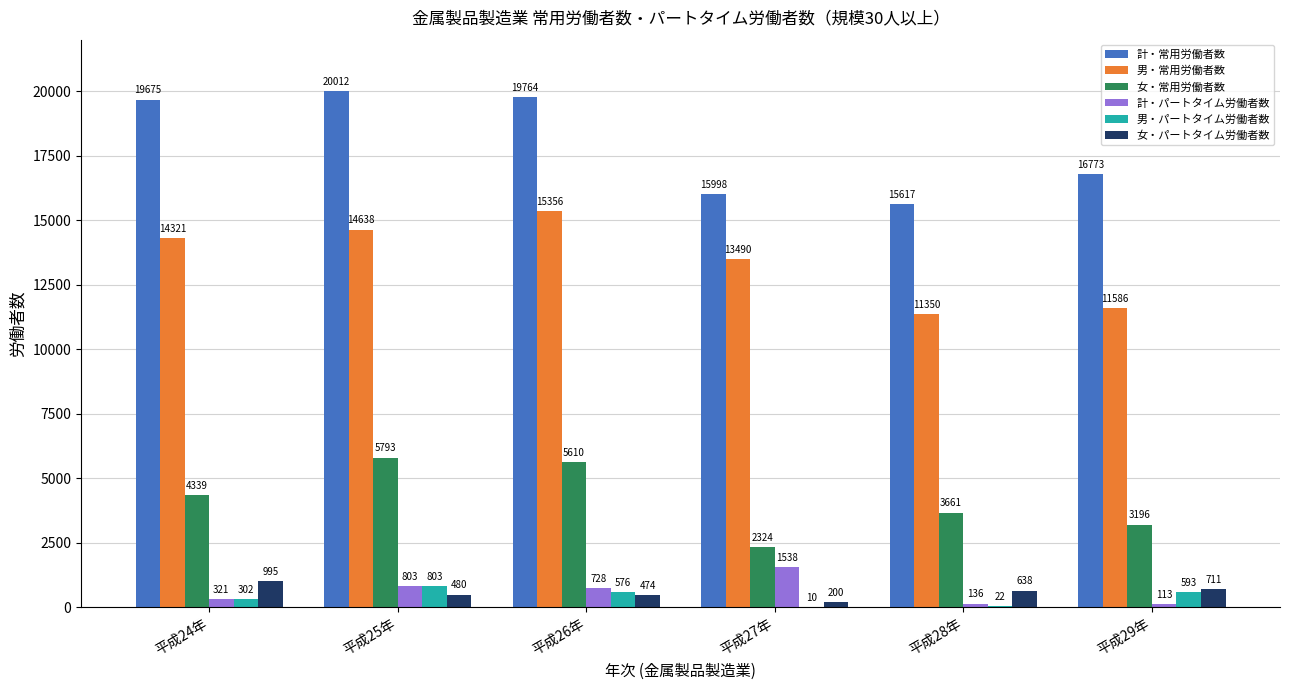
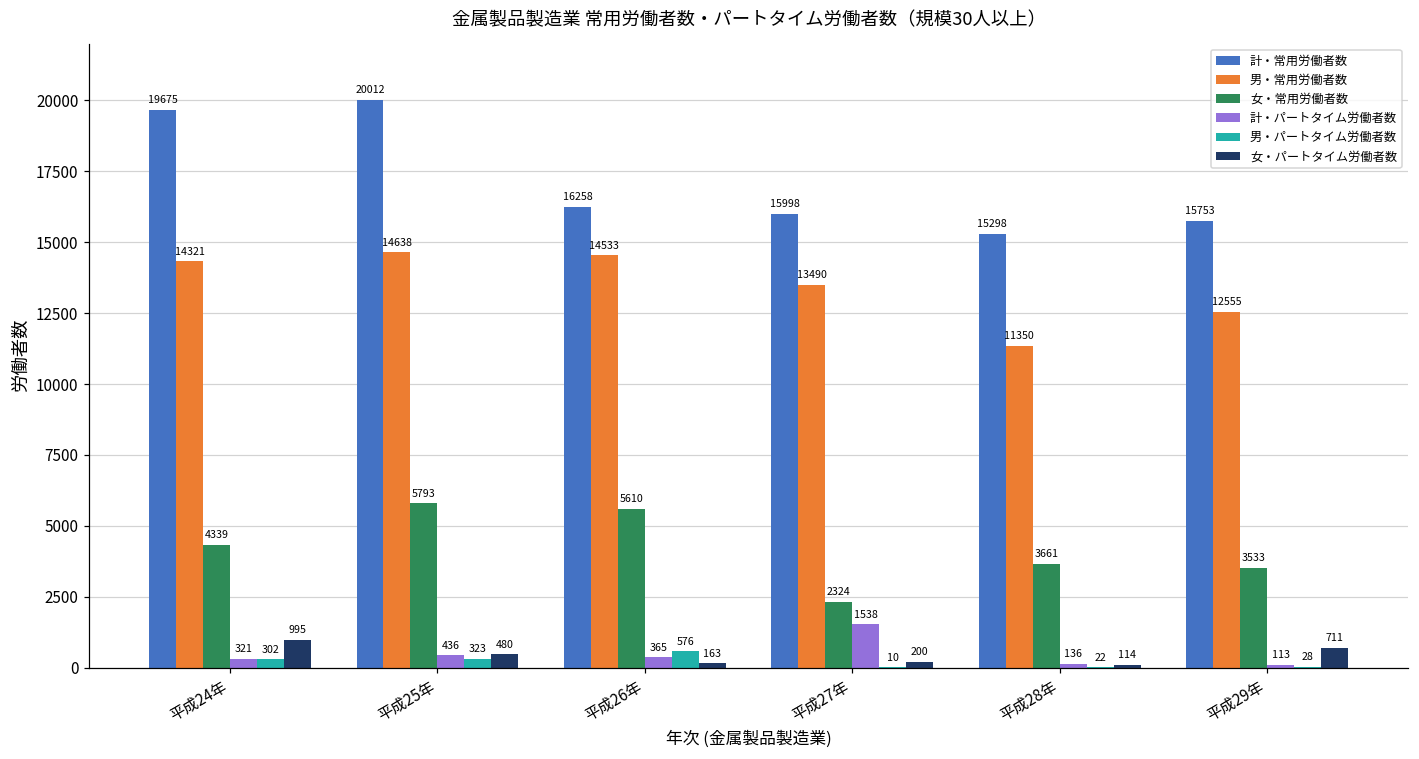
計・パートタイム労働者数, 平成25年: 803 -> 436
男・パートタイム労働者数, 平成25年: 803 -> 323
計・常用労働者数, 平成26年: 19764 -> 16258
男・常用労働者数, 平成26年: 15356 -> 14533
計・パートタイム労働者数, 平成26年: 728 -> 365
女・パートタイム労働者数, 平成26年: 474 -> 163
計・常用労働者数, 平成28年: 15617 -> 15298
女・パートタイム労働者数, 平成28年: 638 -> 114
計・常用労働者数, 平成29年: 16773 -> 15753
男・常用労働者数, 平成29年: 11586 -> 12555
女・常用労働者数, 平成29年: 3196 -> 3533
男・パートタイム労働者数, 平成29年: 593 -> 28
